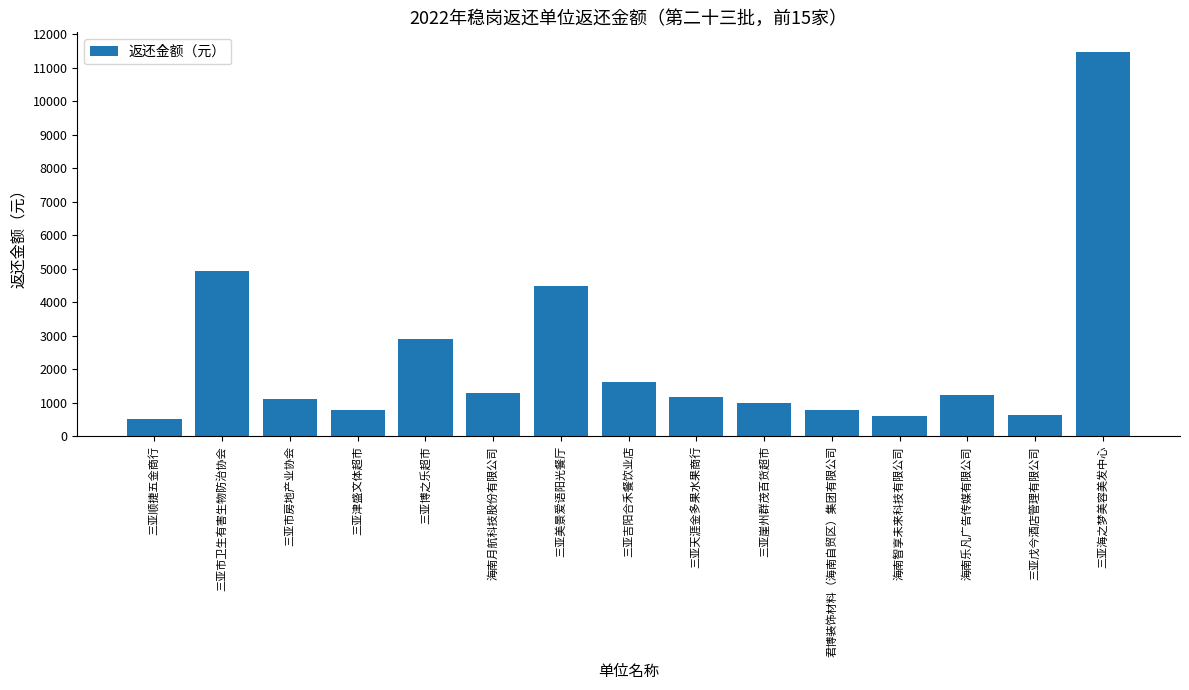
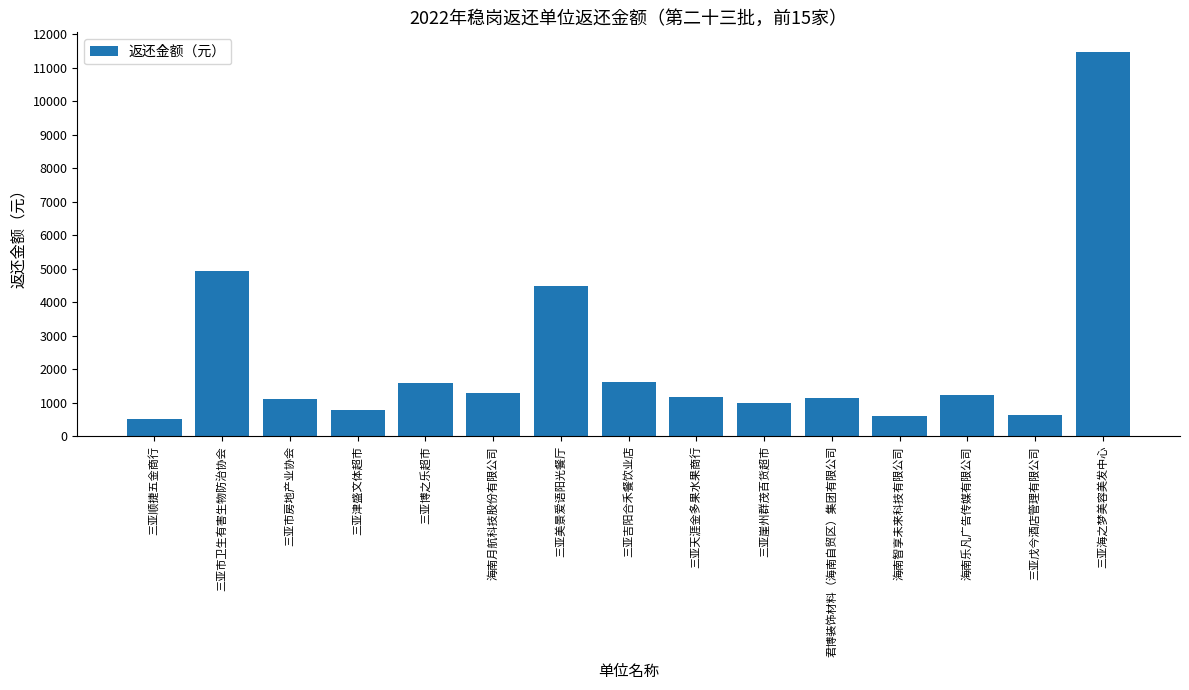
三亚博之乐超市: 2900 -> 1600
君博装饰材料（海南自贸区）集团有限公司: 800 -> 1100
